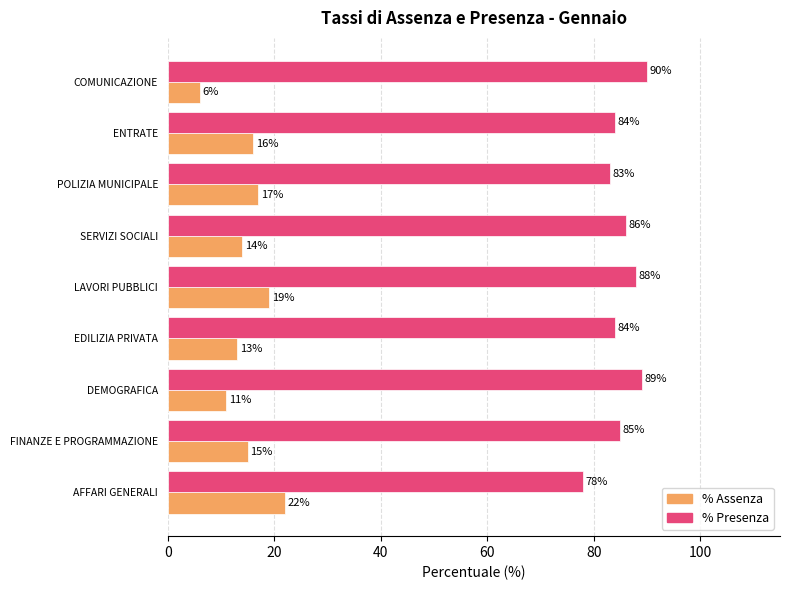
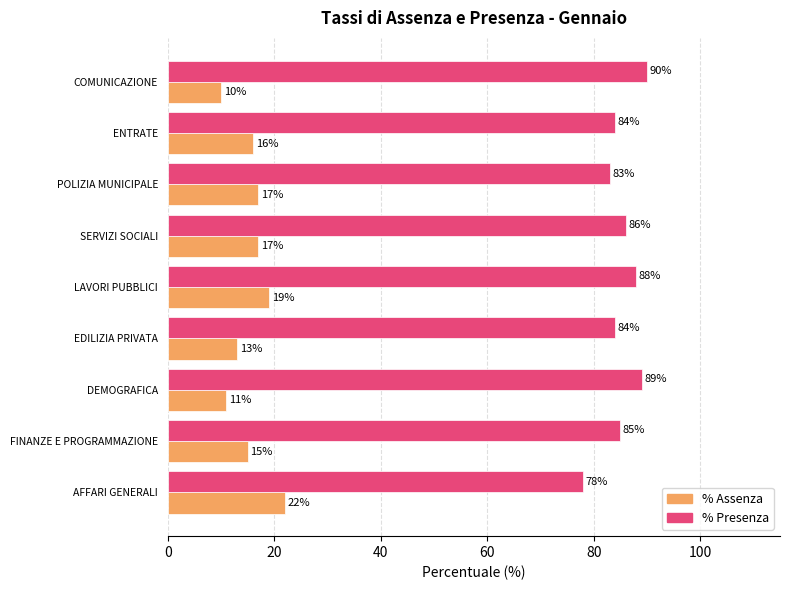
% Assenza, COMUNICAZIONE: 6% -> 10%
% Assenza, SERVIZI SOCIALI: 14% -> 17%
